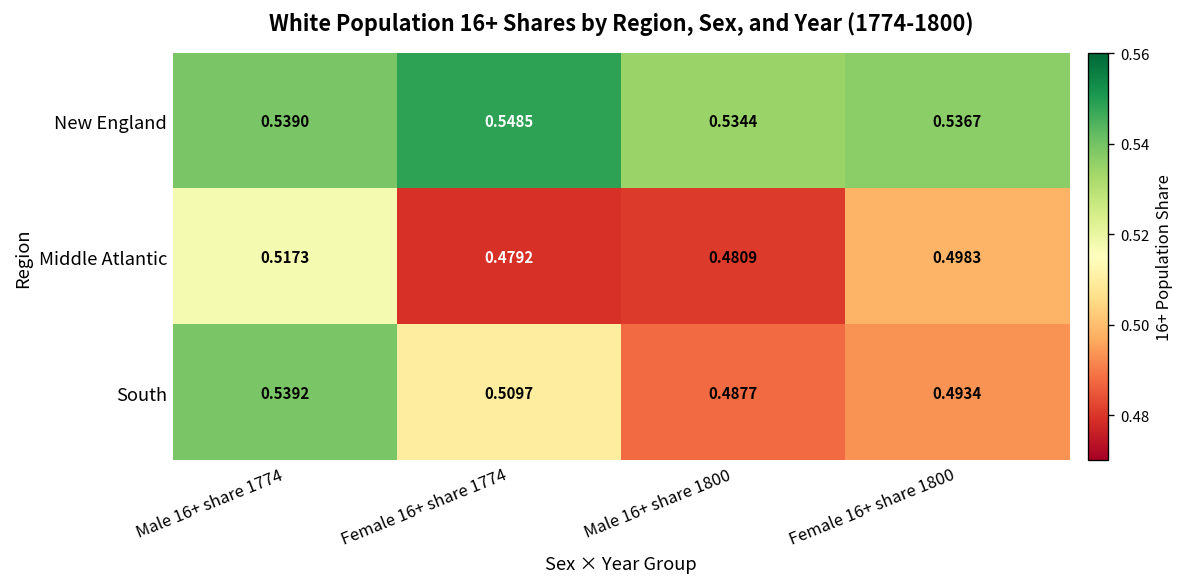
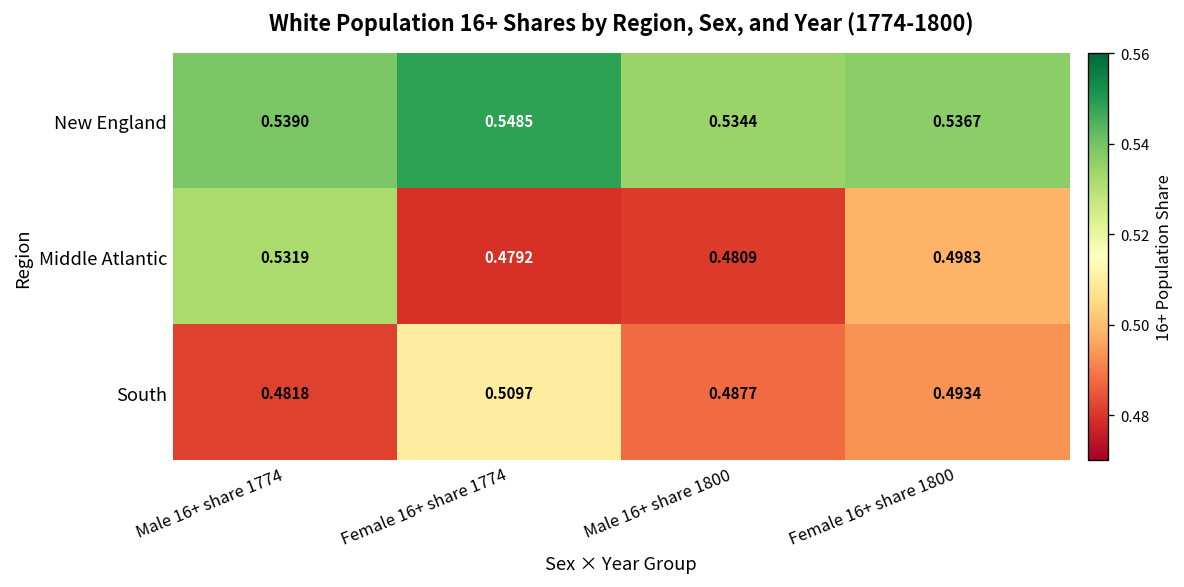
Middle Atlantic, Male 16+ share 1774: 0.5173 -> 0.5319
South, Male 16+ share 1774: 0.5392 -> 0.4818
